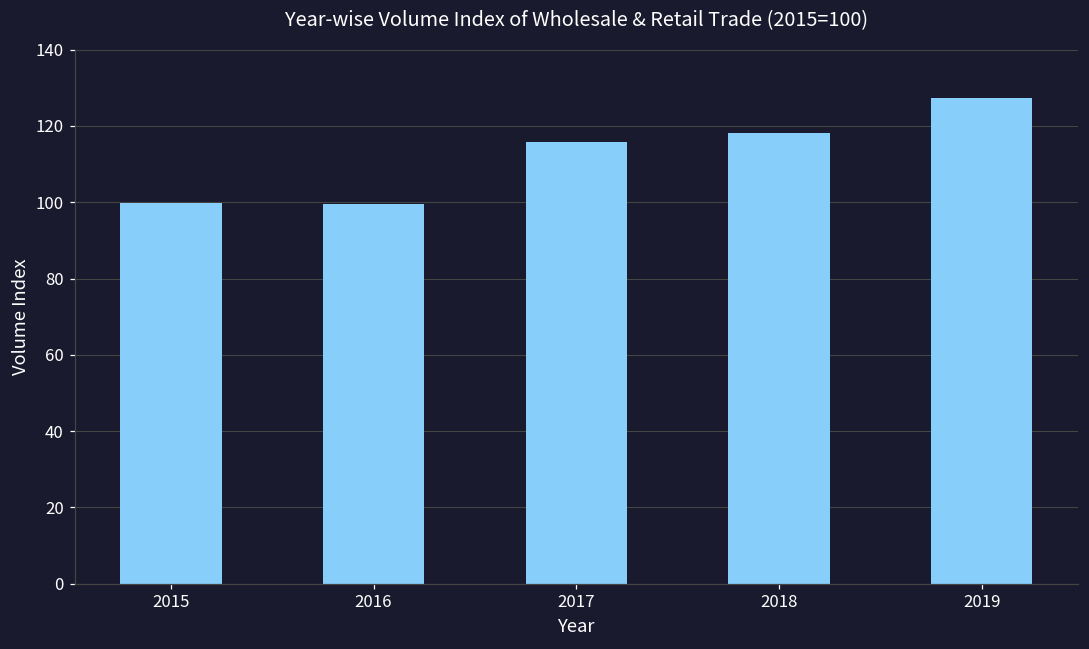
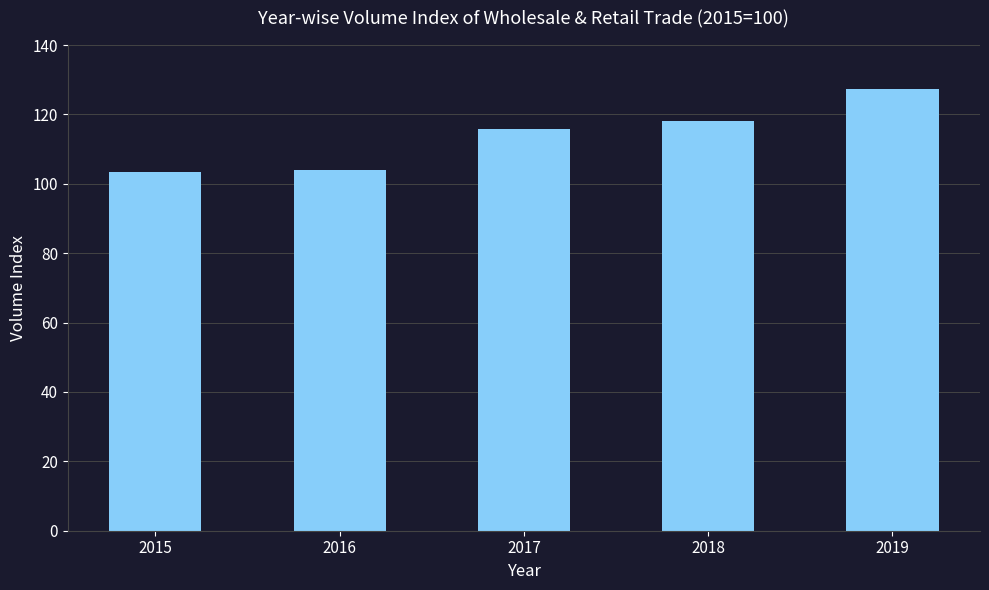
2015: 100 -> 103
2016: 99 -> 104
